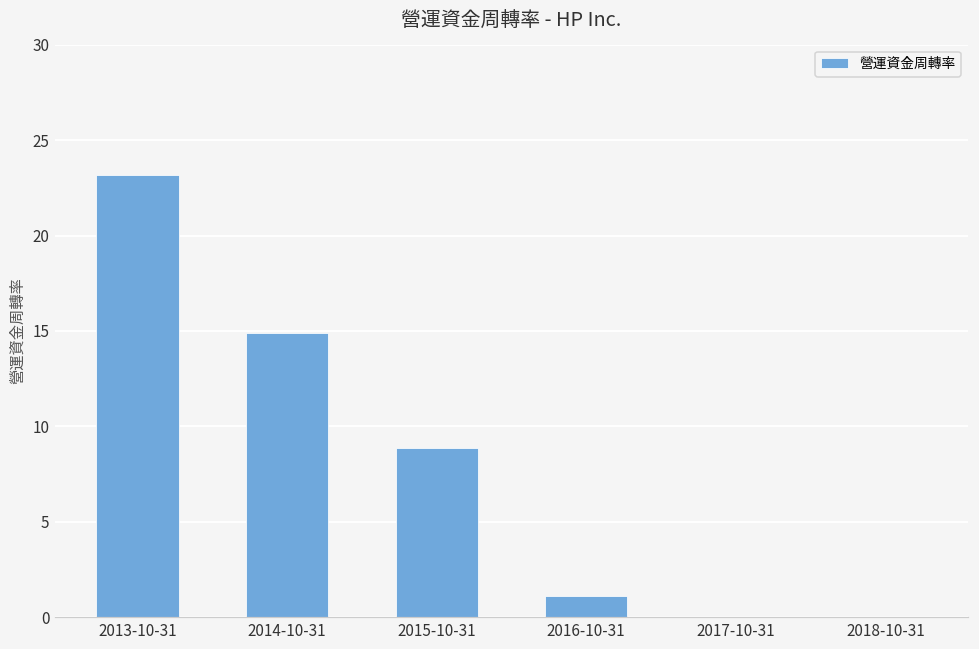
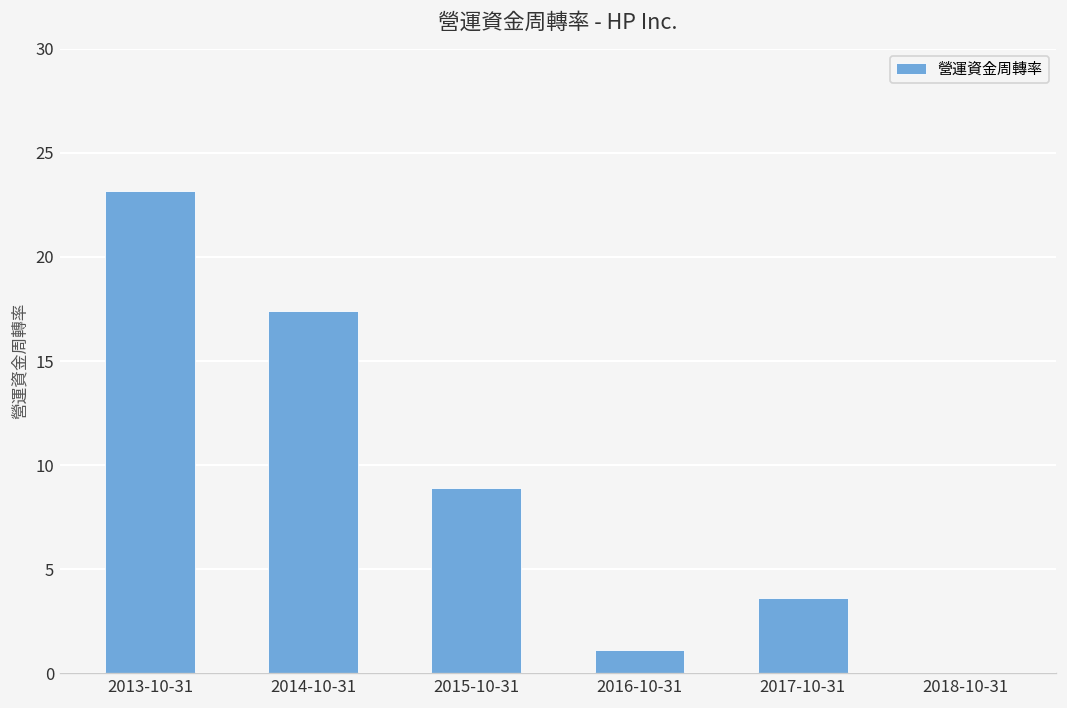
2014-10-31: 14.9 -> 17.4
2017-10-31: 0.0 -> 3.6
